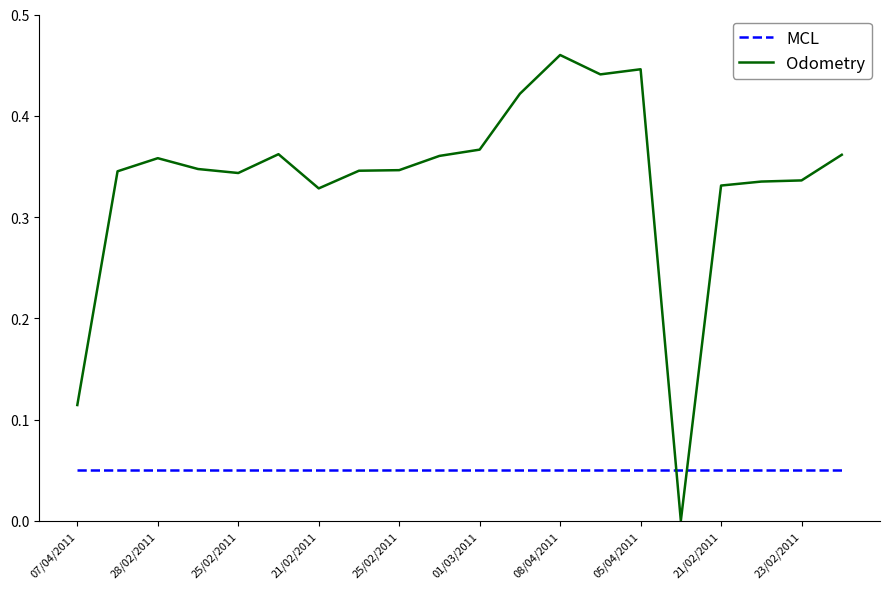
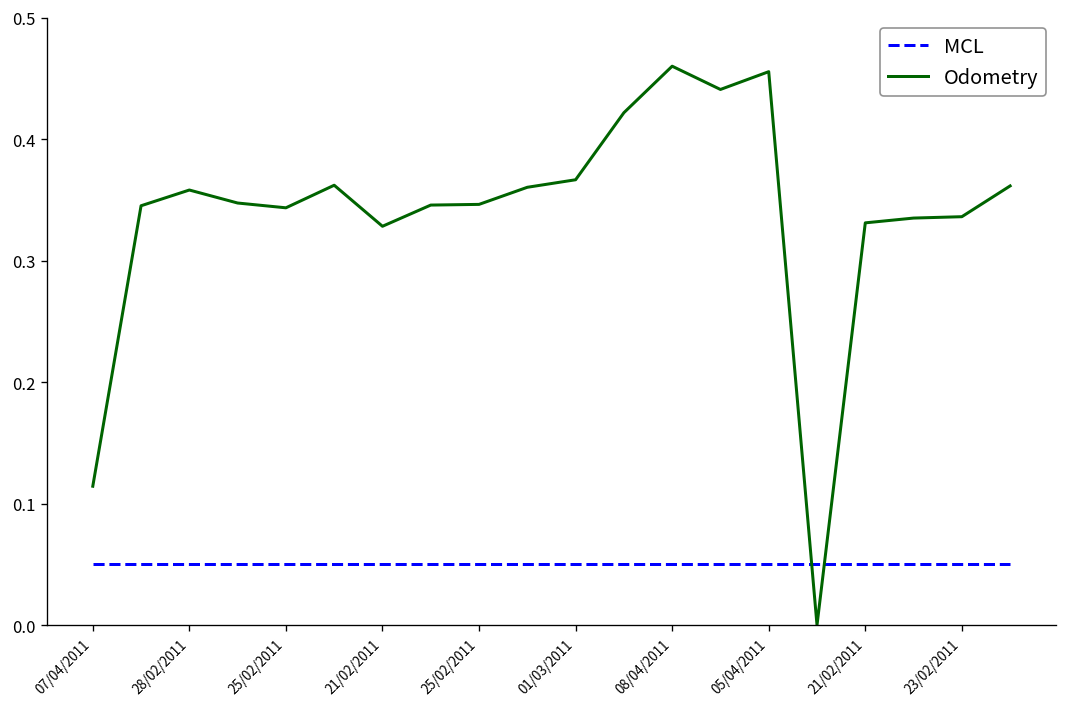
Odometry, 05/04/2011: 0.446 -> 0.455
